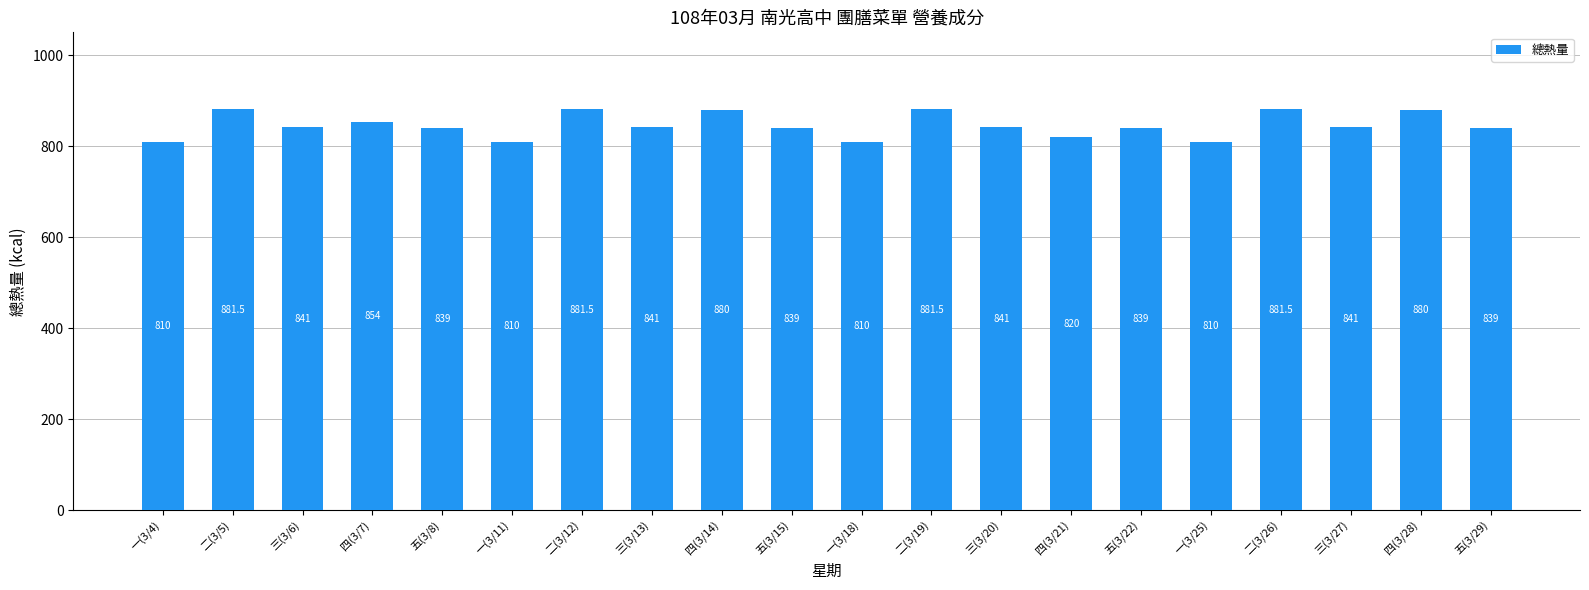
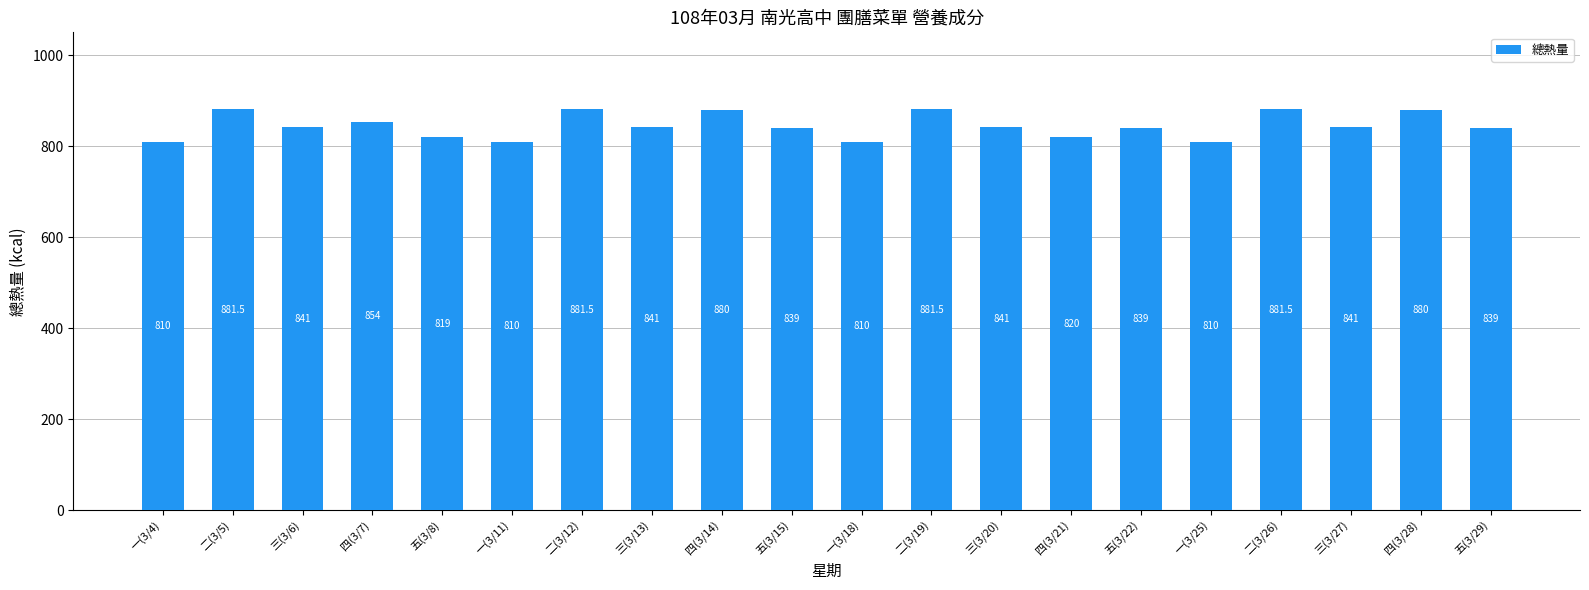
五(3/8): 839 -> 819
